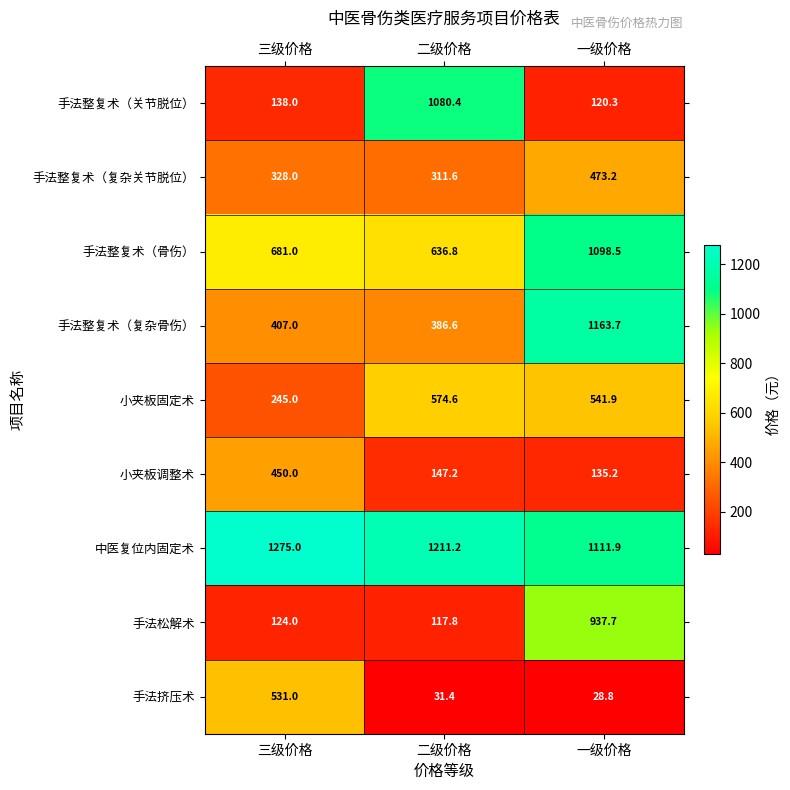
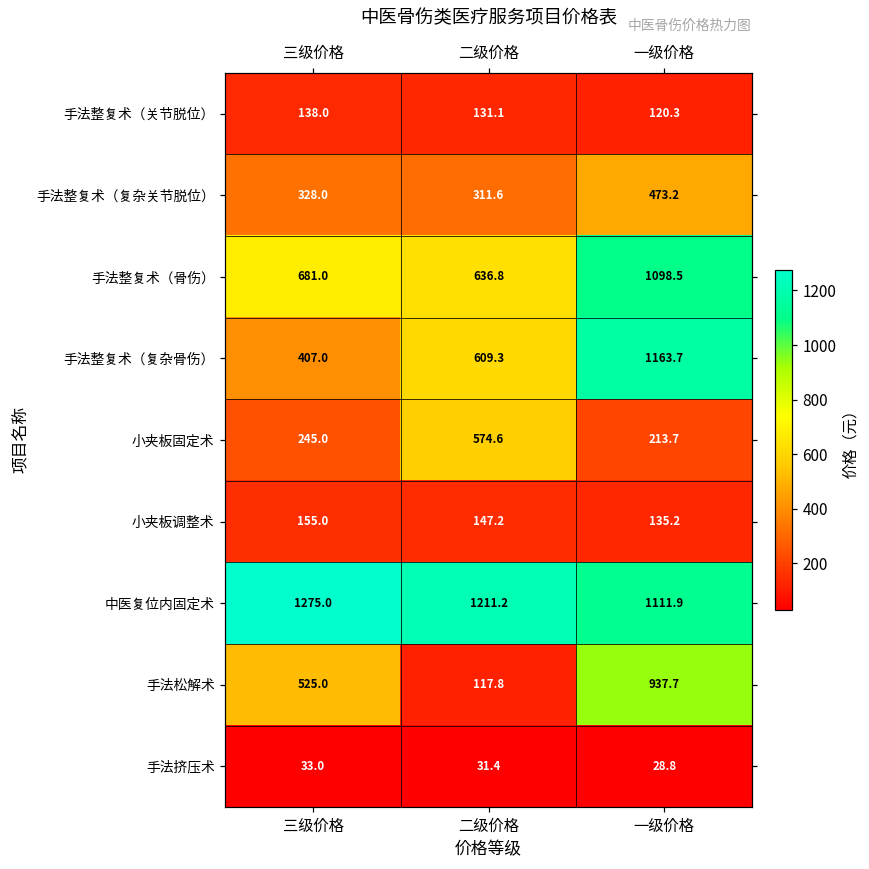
手法整复术（关节脱位）, 二级价格: 1080.4 -> 131.1
手法整复术（复杂骨伤）, 二级价格: 386.6 -> 609.3
小夹板固定术, 一级价格: 541.9 -> 213.7
小夹板调整术, 三级价格: 450.0 -> 155.0
手法松解术, 三级价格: 124.0 -> 525.0
手法挤压术, 三级价格: 531.0 -> 33.0
